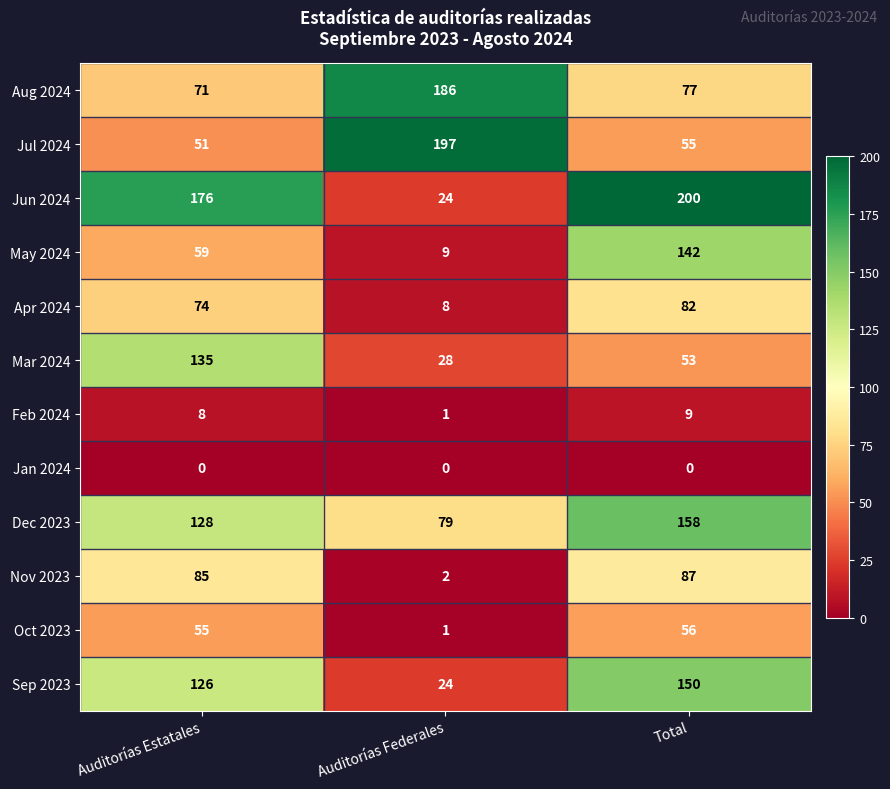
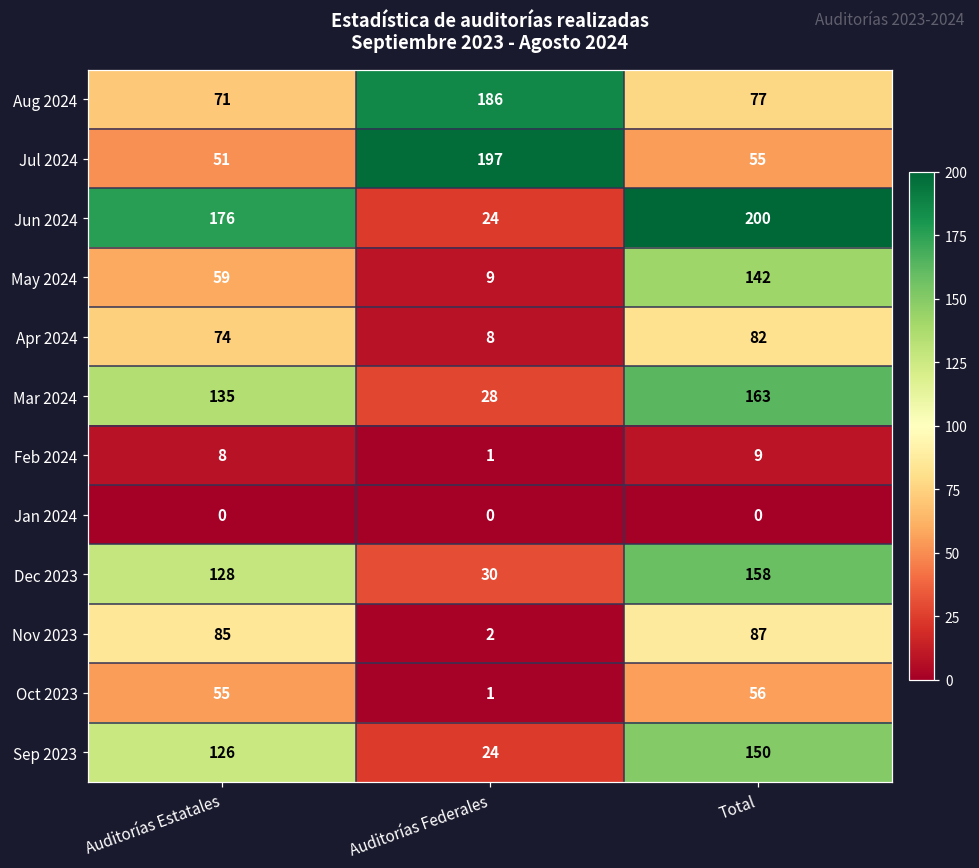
Mar 2024, Total: 53 -> 163
Dec 2023, Auditorías Federales: 79 -> 30
